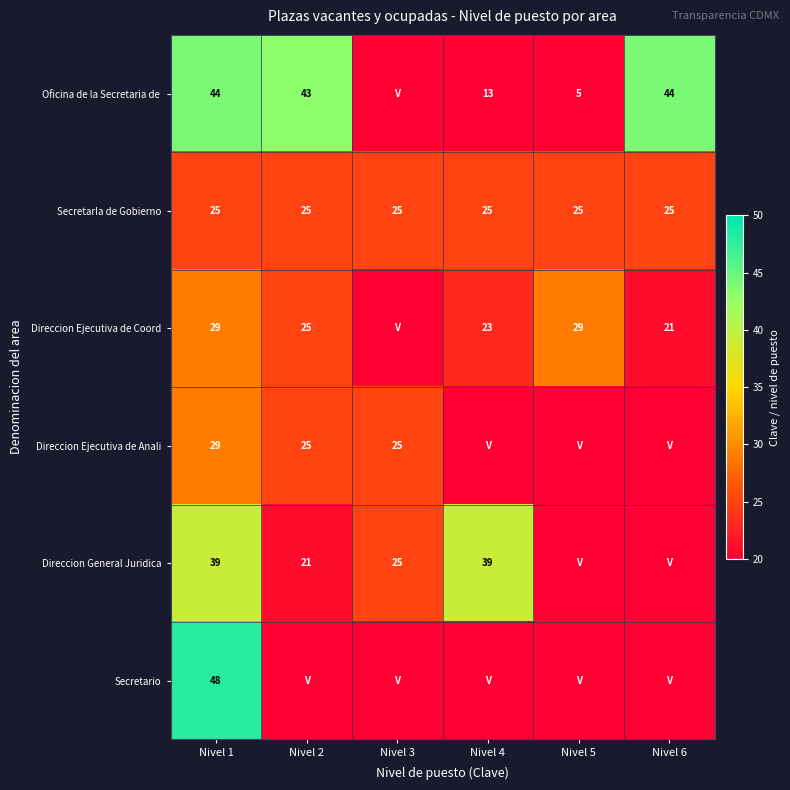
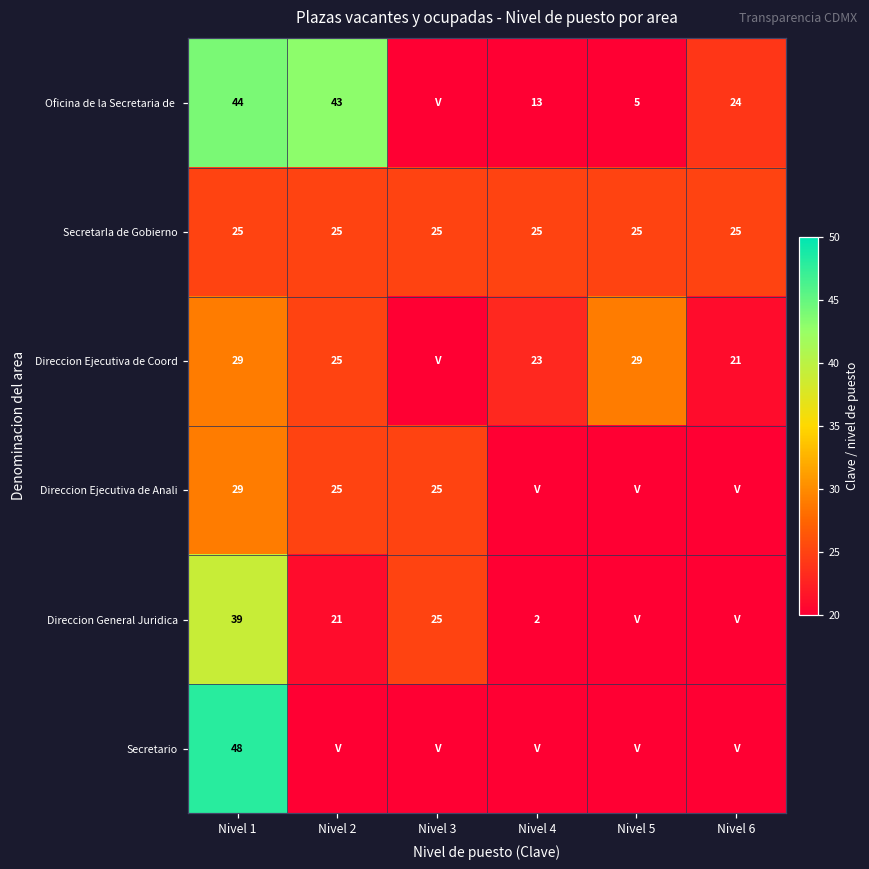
Oficina de la Secretaria de, Nivel 6: 44 -> 24
Direccion General Juridica, Nivel 4: 39 -> 2
